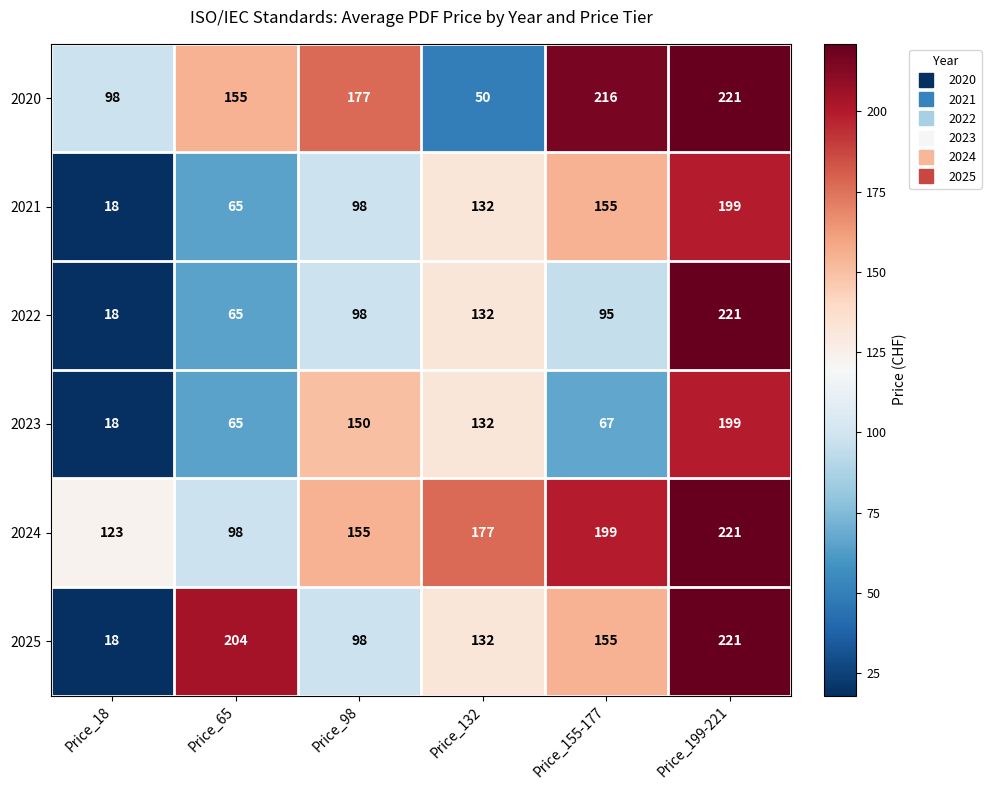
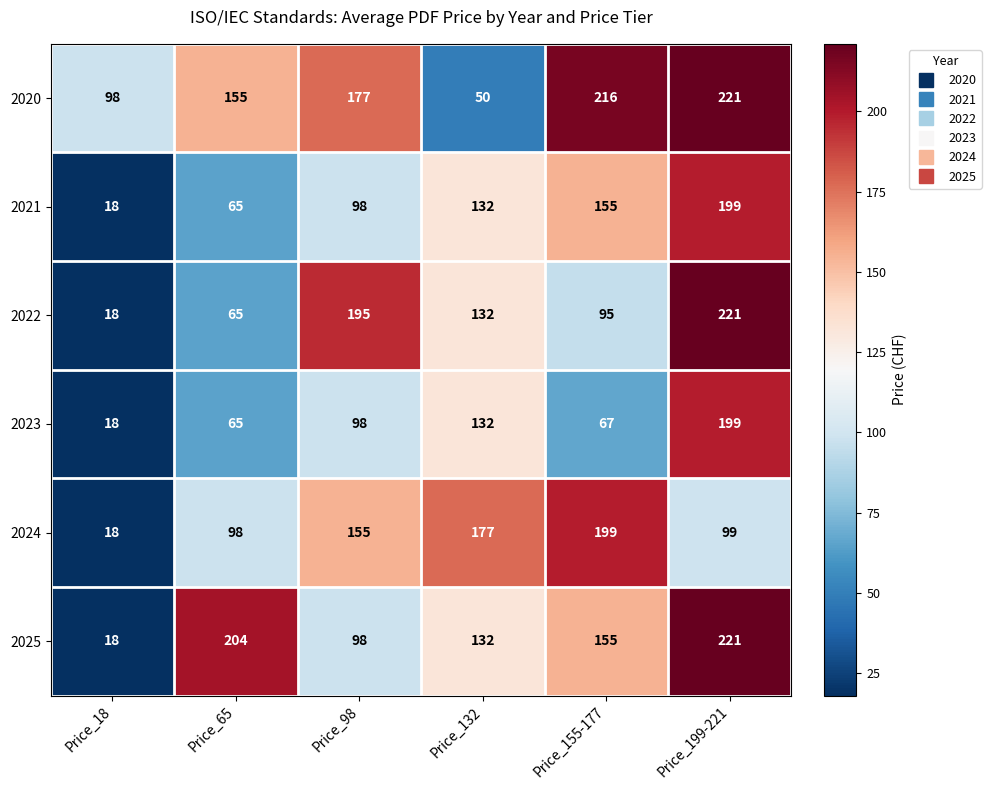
2022, Price_98: 98 -> 195
2023, Price_98: 150 -> 98
2024, Price_18: 123 -> 18
2024, Price_199-221: 221 -> 99
